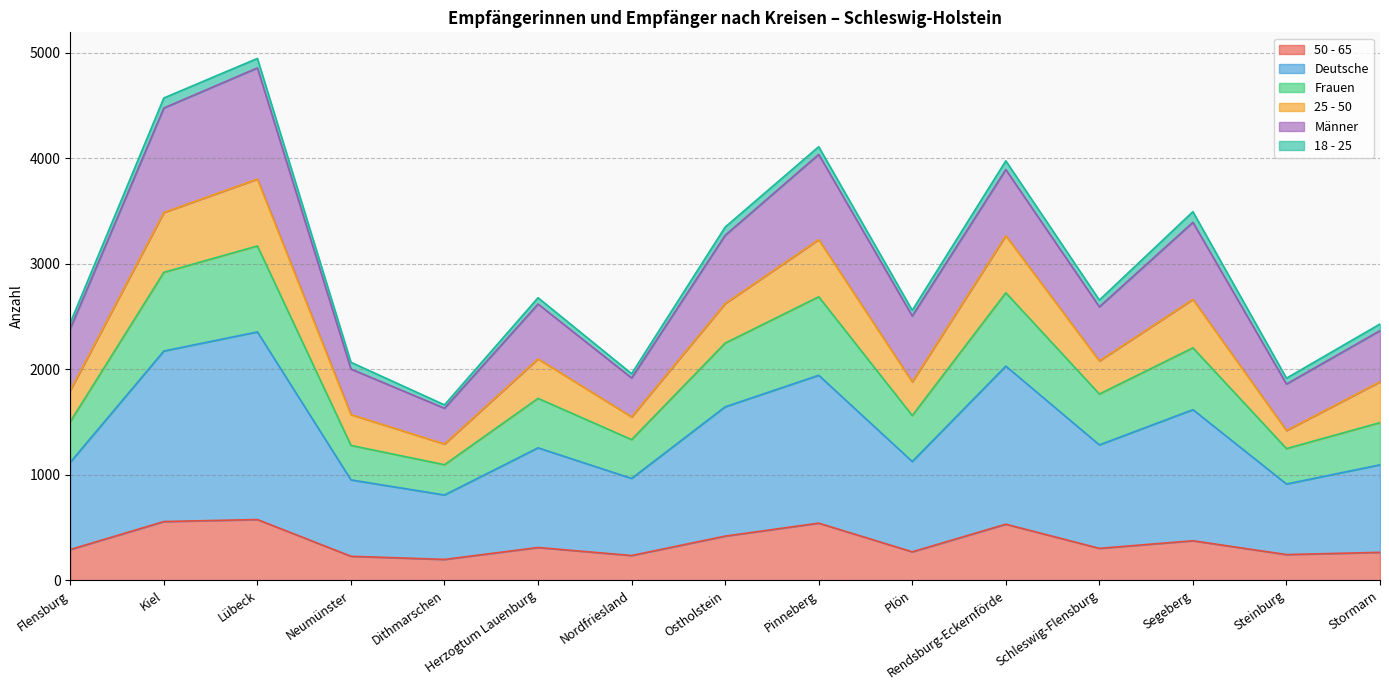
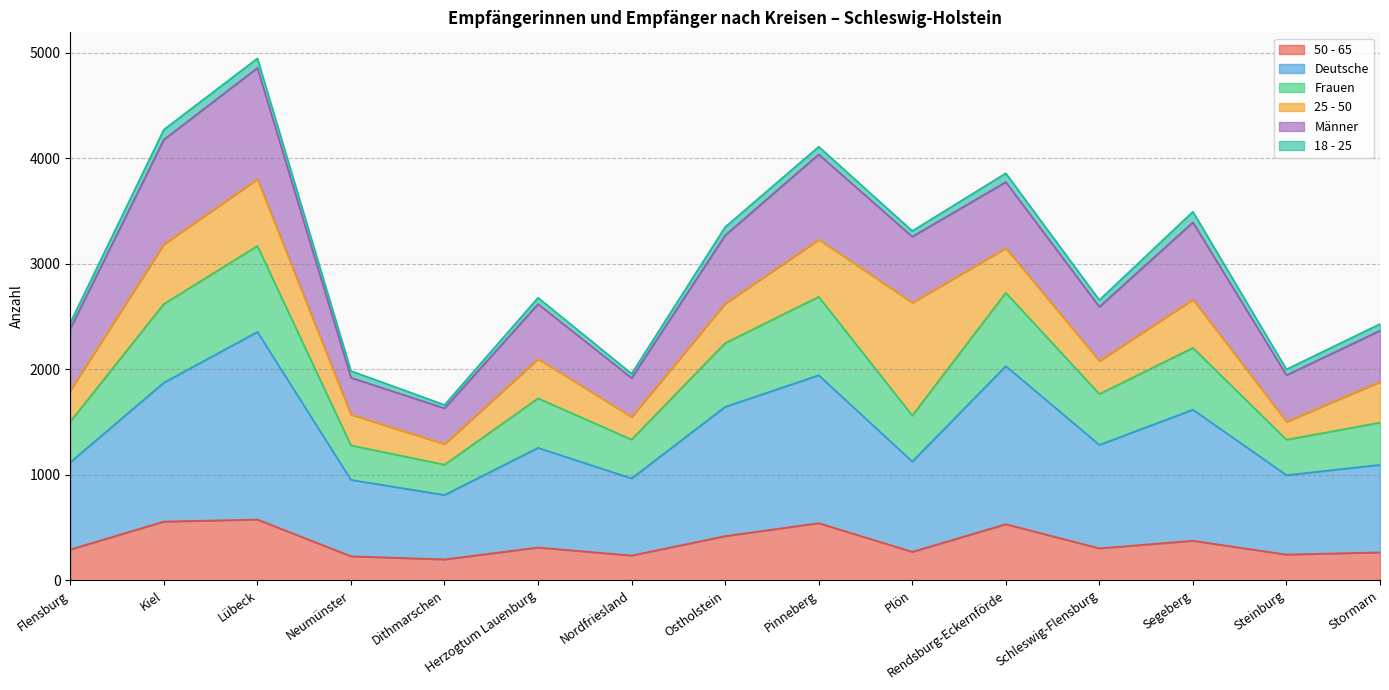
Deutsche, Kiel: 1620 -> 1320
Männer, Neumünster: 430 -> 350
25 - 50, Plön: 320 -> 1070
25 - 50, Rendsburg-Eckernförde: 540 -> 420
Deutsche, Steinburg: 670 -> 750
